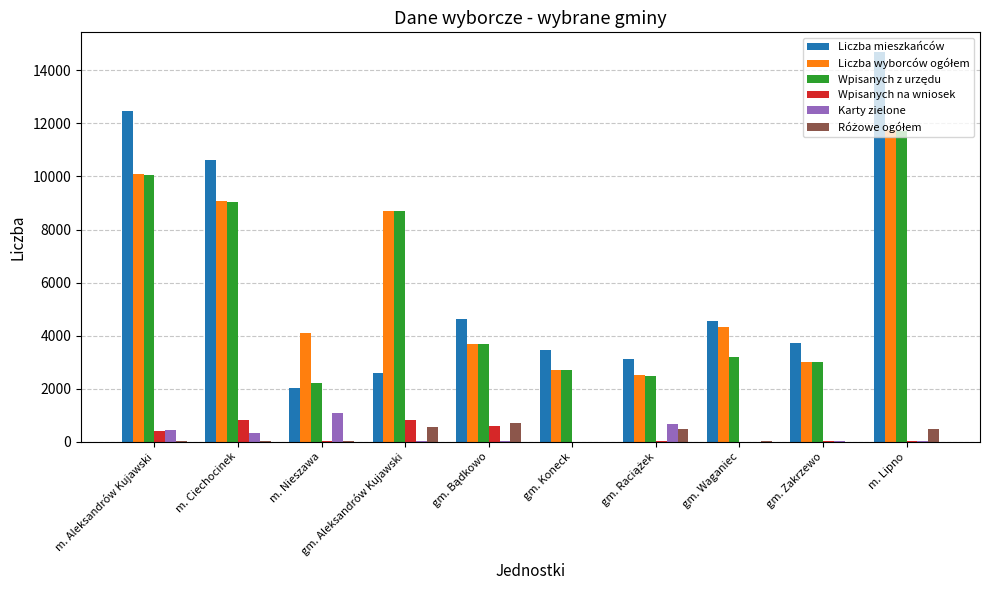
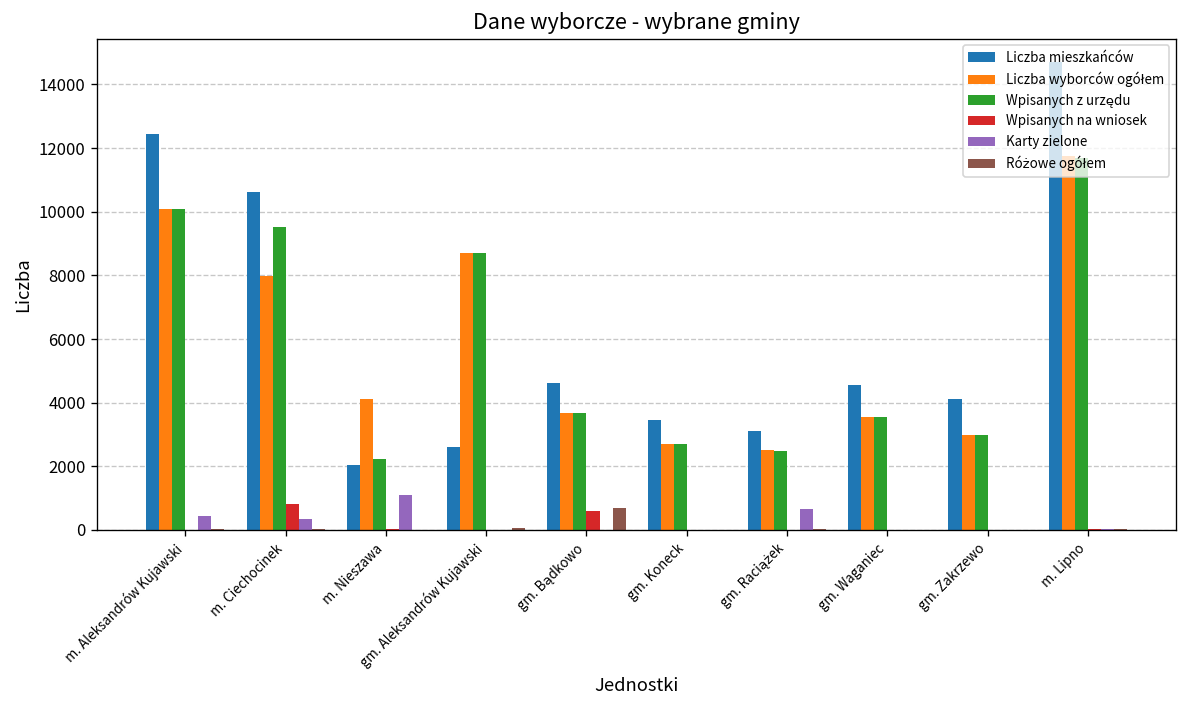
Wpisanych na wniosek, m. Aleksandrów Kujawski: 400 -> 0
Liczba wyborców ogółem, m. Ciechocinek: 9100 -> 8000
Wpisanych z urzędu, m. Ciechocinek: 9000 -> 9500
Wpisanych na wniosek, gm. Aleksandrów Kujawski: 800 -> 0
Różowe ogółem, gm. Aleksandrów Kujawski: 500 -> 0
Różowe ogółem, gm. Raciążek: 500 -> 0
Liczba wyborców ogółem, gm. Waganiec: 4300 -> 3600
Wpisanych z urzędu, gm. Waganiec: 3200 -> 3600
Liczba mieszkańców, gm. Zakrzewo: 3700 -> 4100
Różowe ogółem, m. Lipno: 500 -> 0
